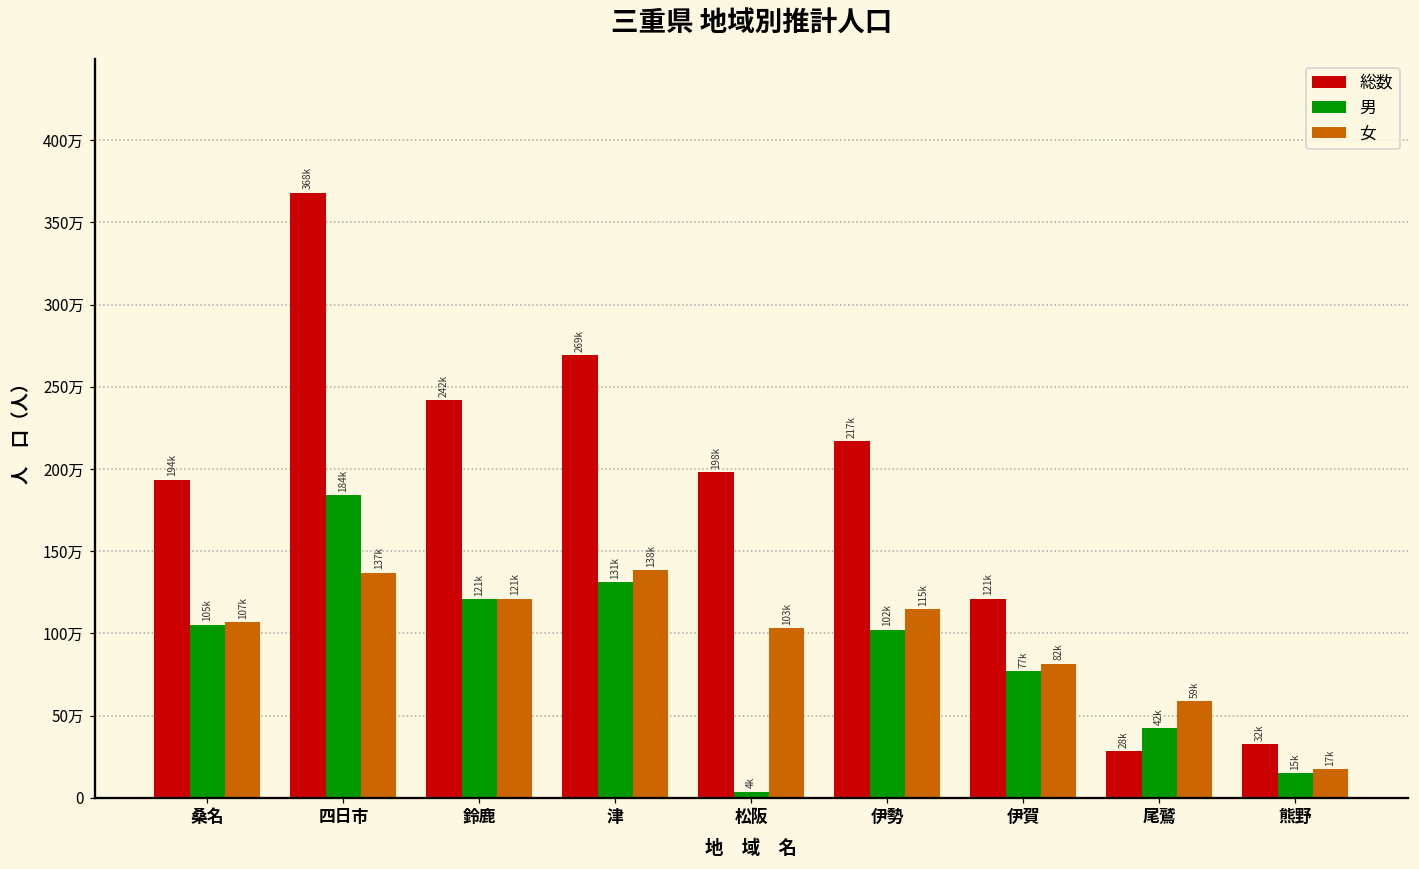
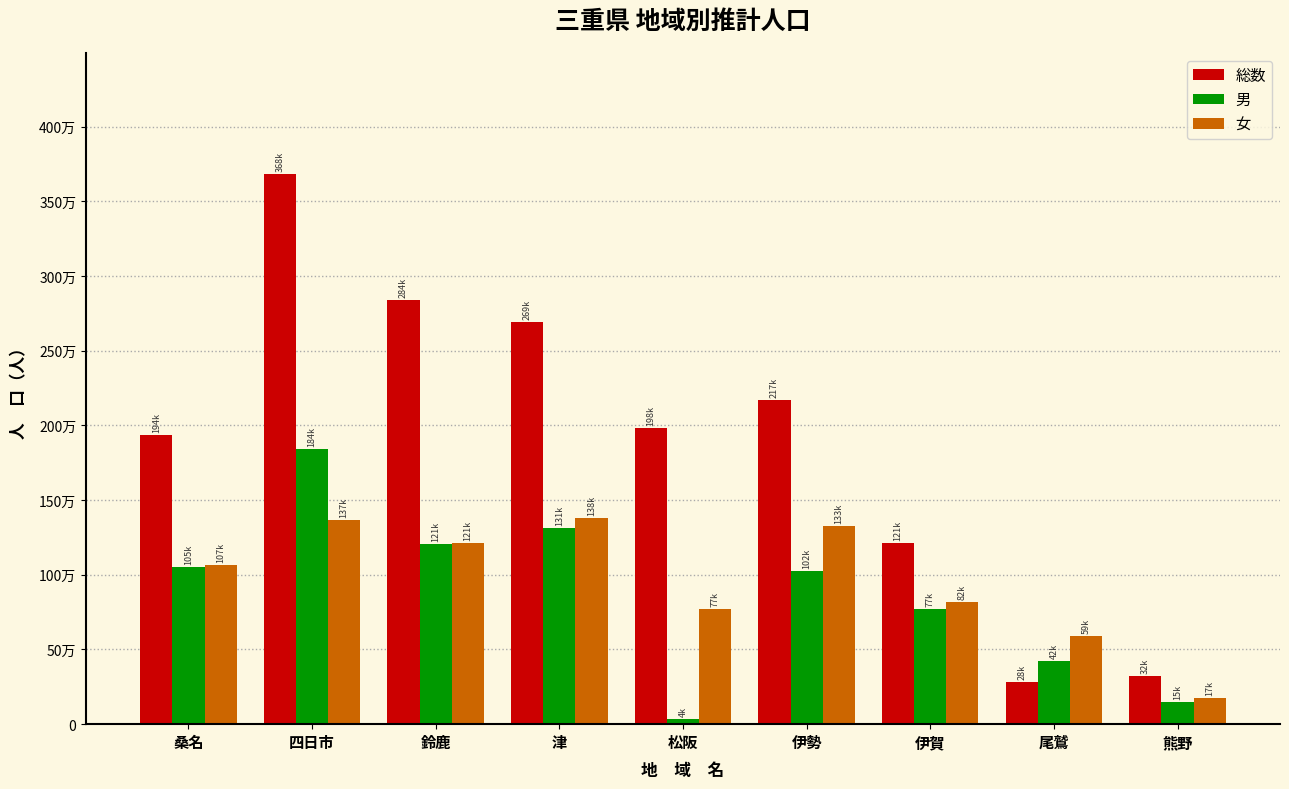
総数, 鈴鹿: 242k -> 284k
女, 松阪: 103k -> 77k
女, 伊勢: 115k -> 133k
